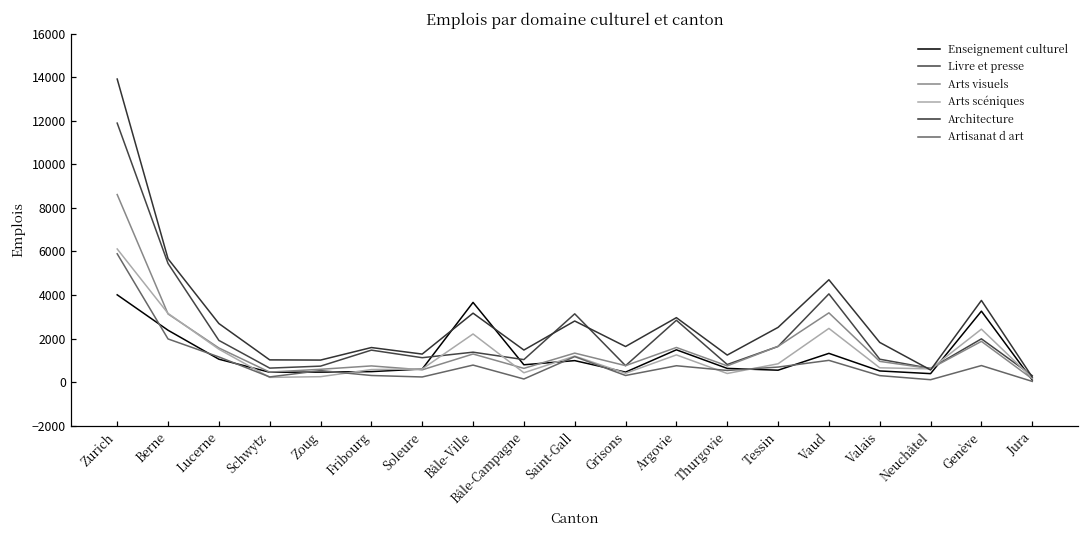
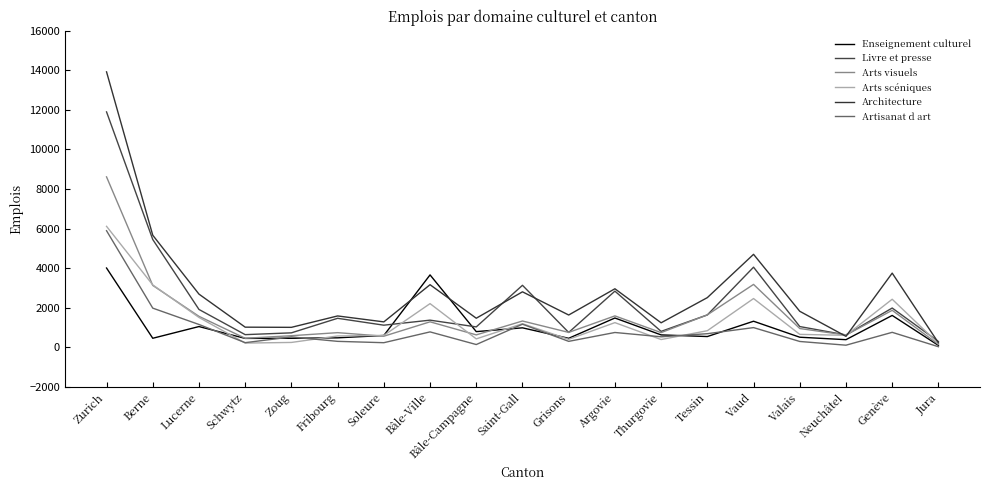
Enseignement culturel, Berne: 2400 -> 500
Enseignement culturel, Genève: 3300 -> 1600
